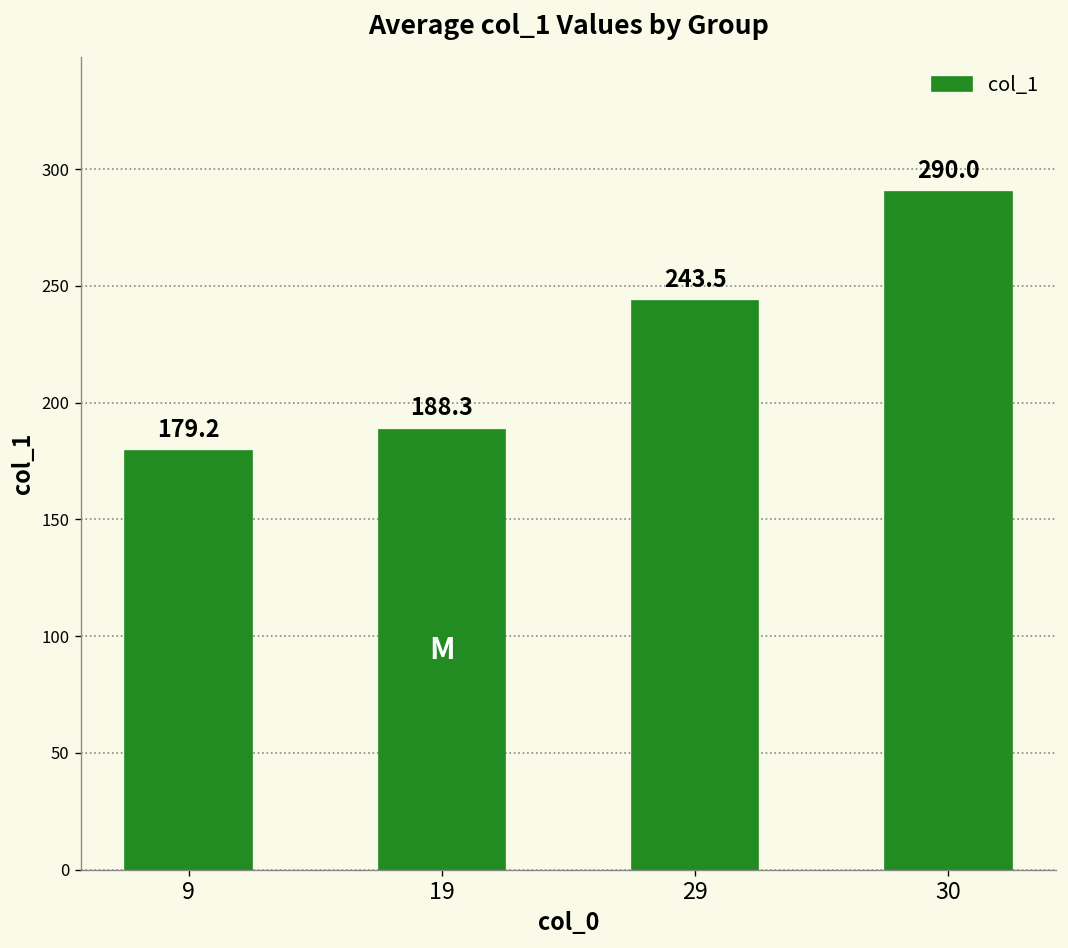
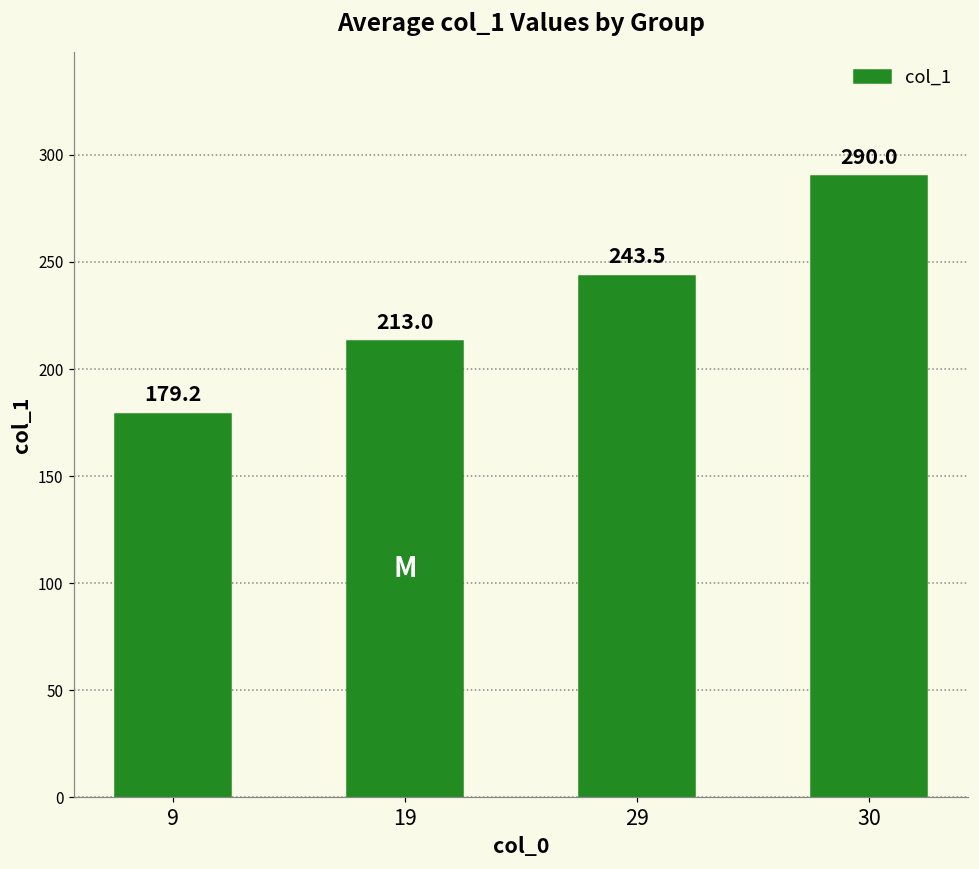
19: 188.3 -> 213.0
